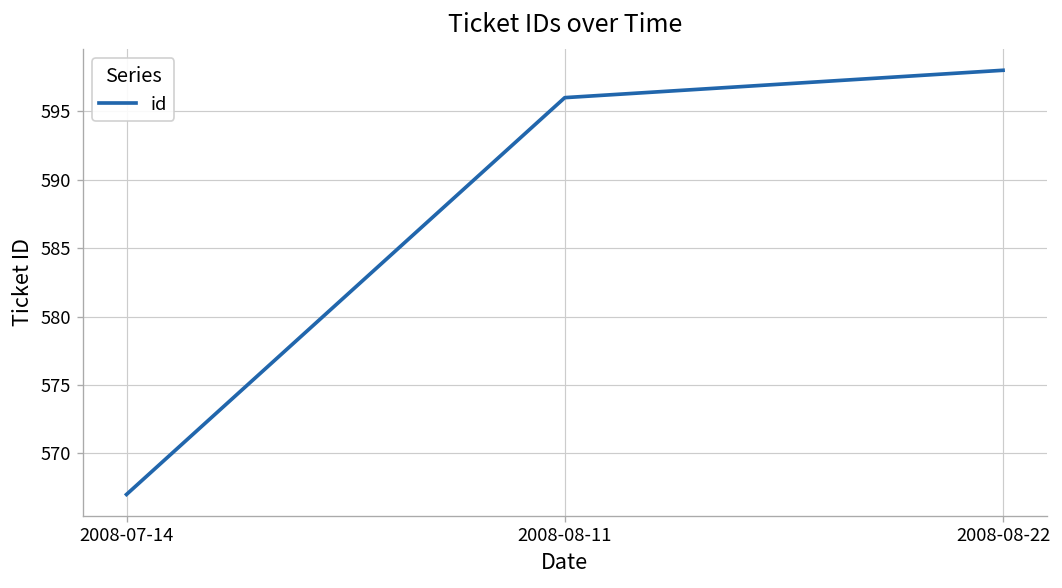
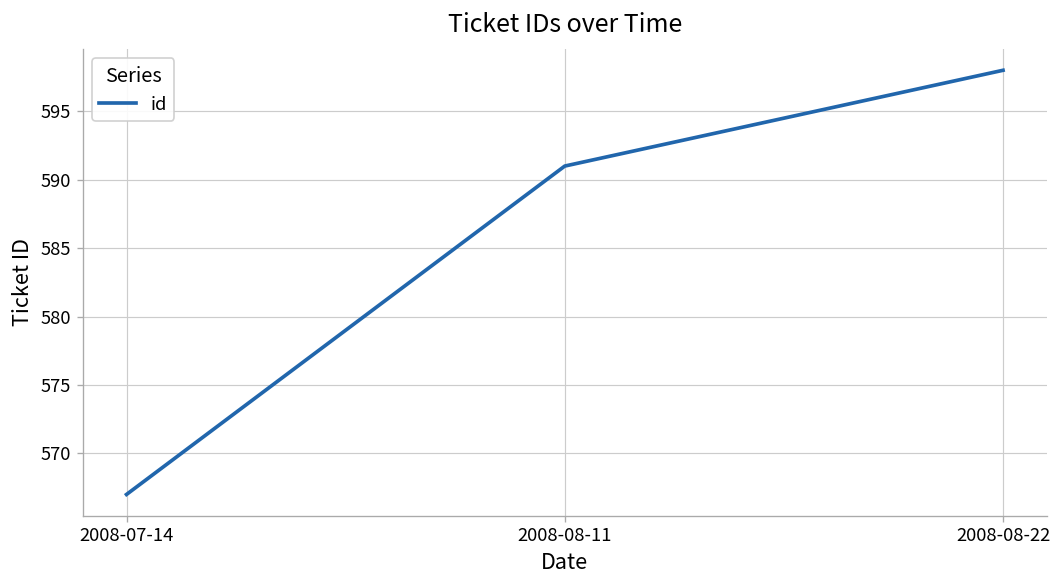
2008-08-11: 596 -> 591
